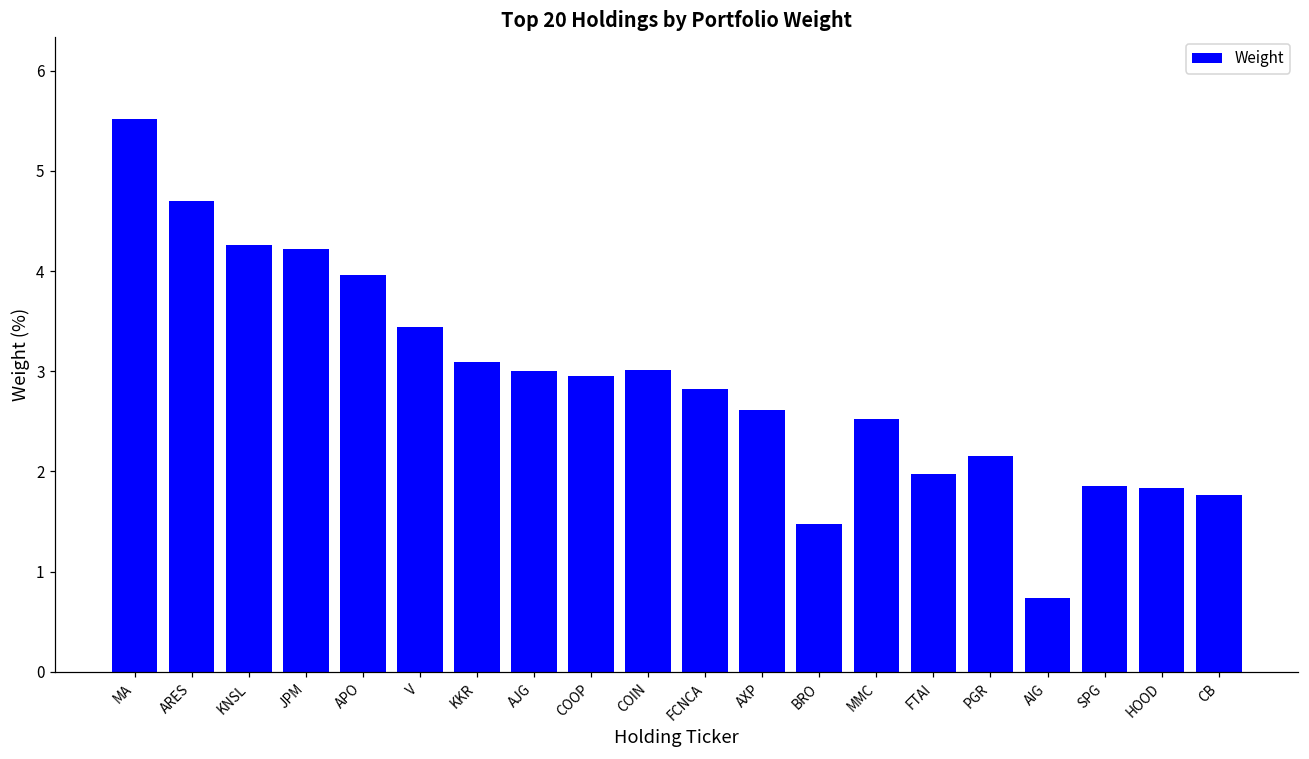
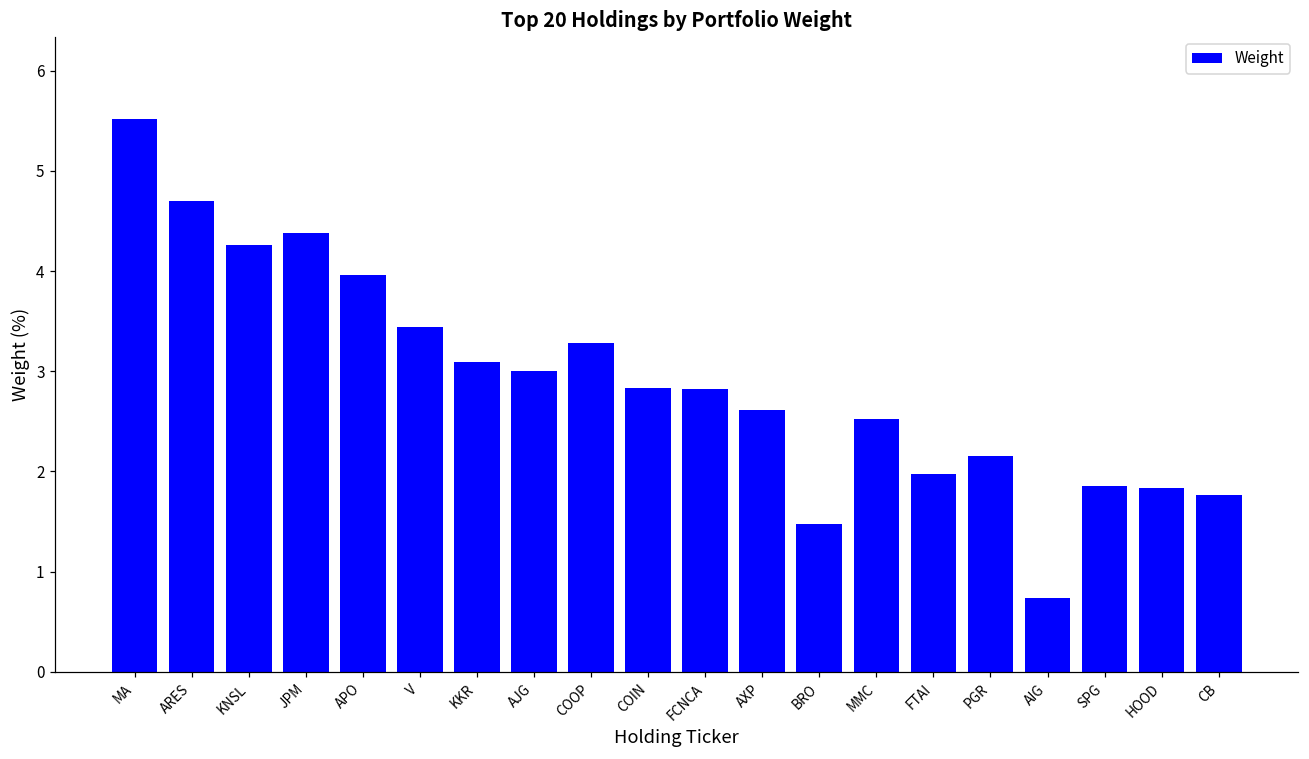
JPM: 4.2 -> 4.4
COOP: 3.0 -> 3.3
COIN: 3.0 -> 2.8
